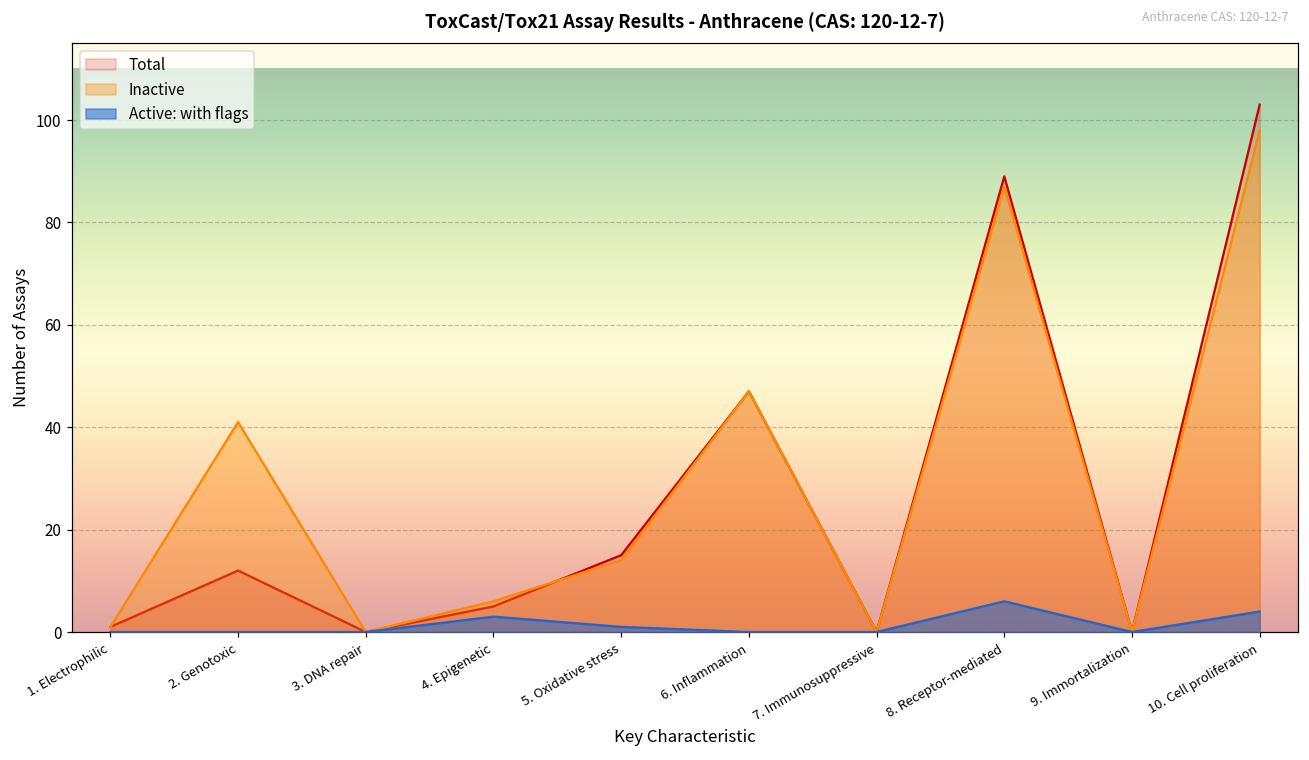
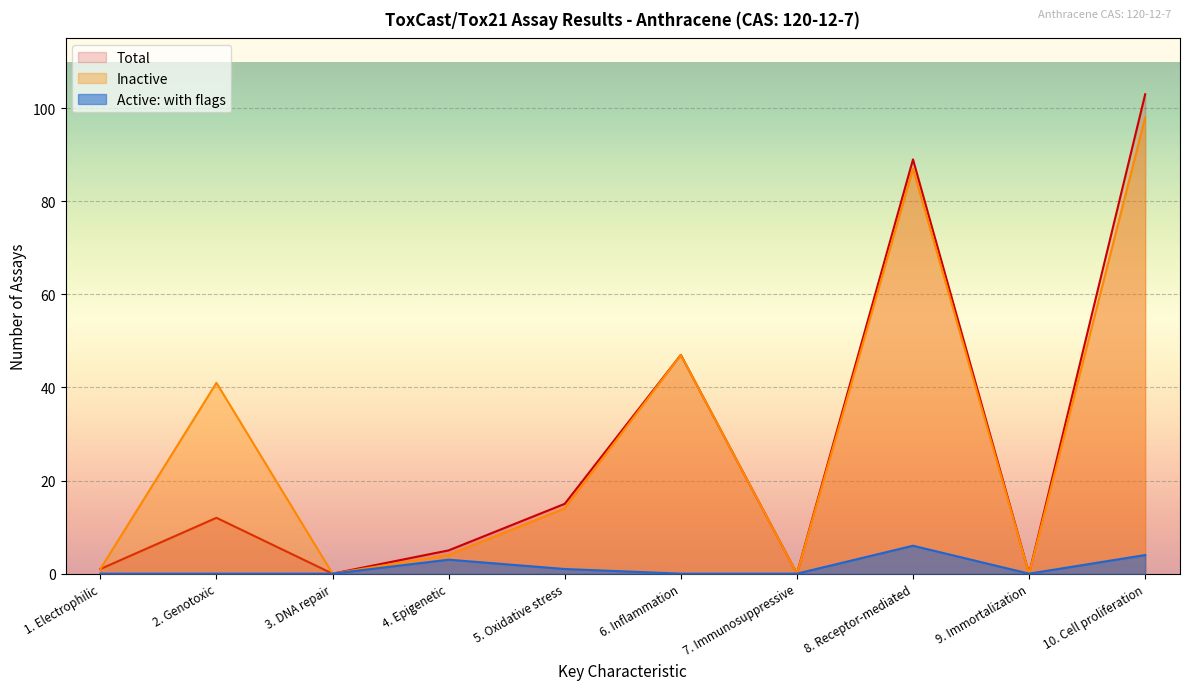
Inactive, 4. Epigenetic: 6 -> 4
